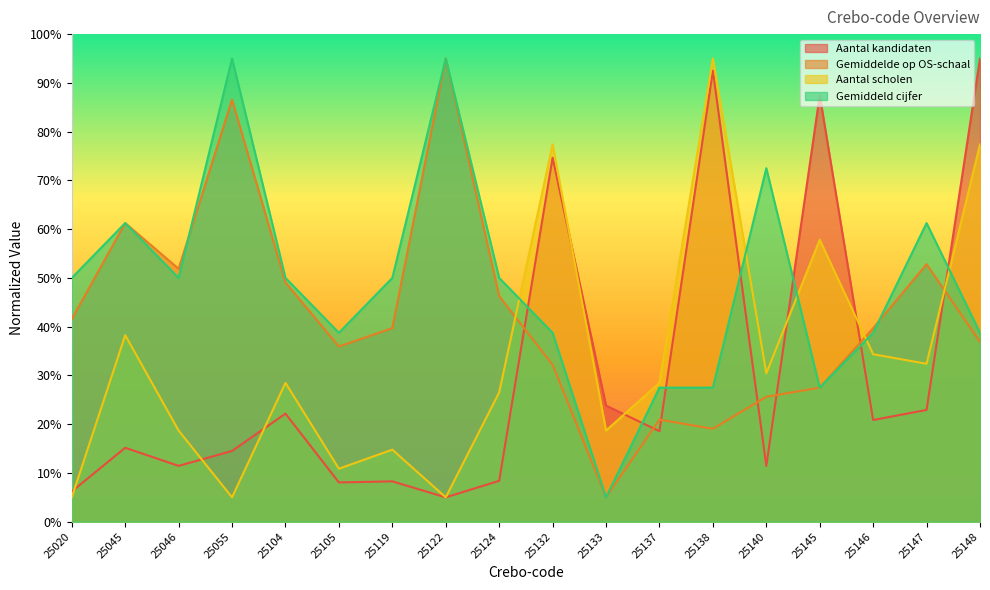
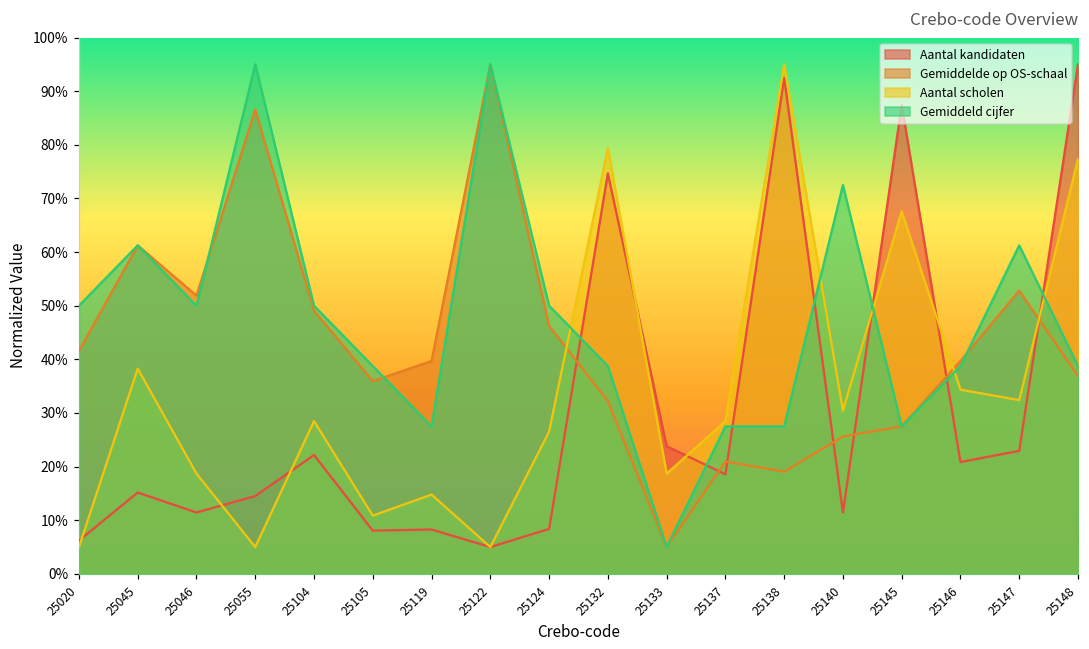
Gemiddeld cijfer, 25119: 50% -> 28%
Aantal scholen, 25132: 77% -> 79%
Aantal scholen, 25145: 58% -> 68%
